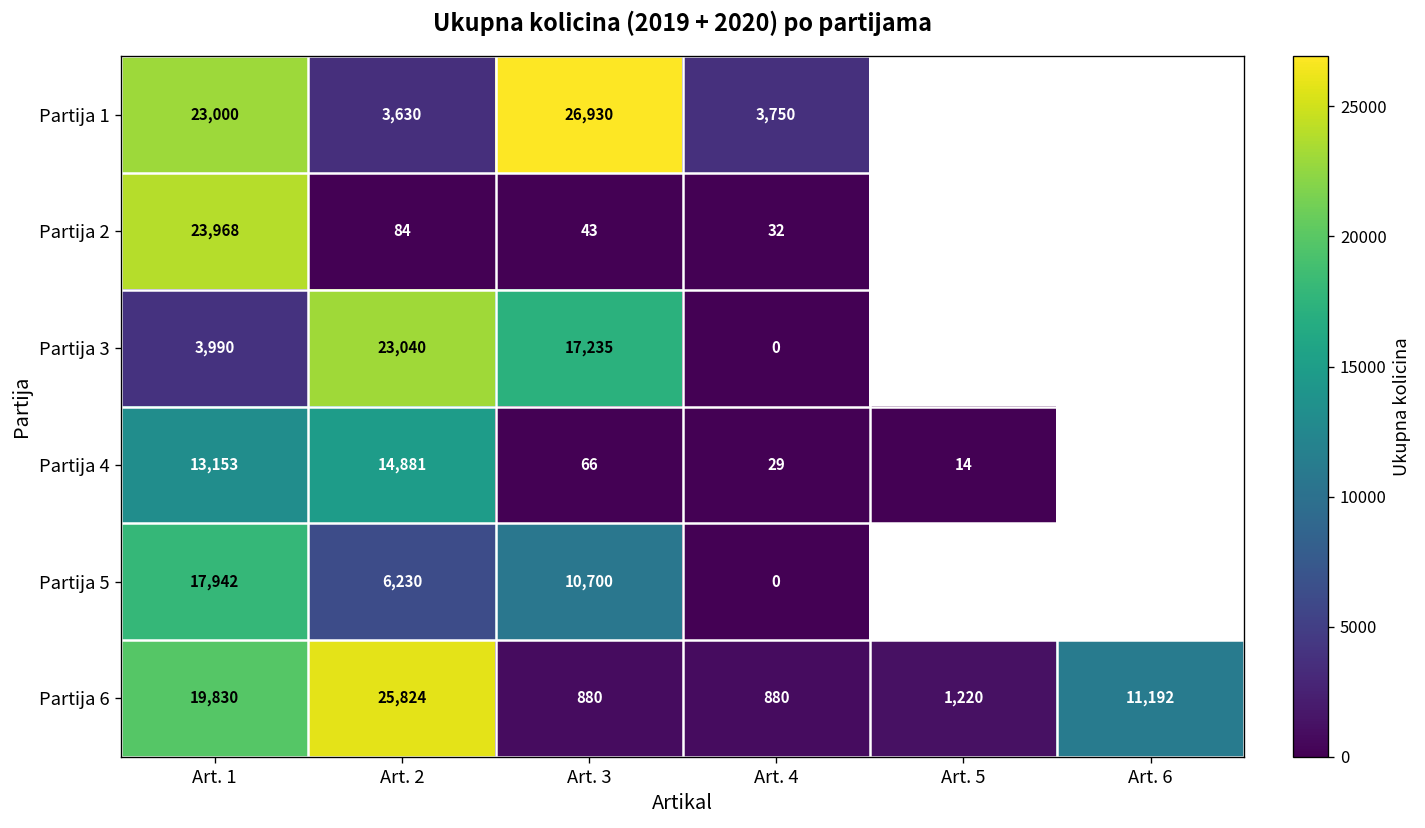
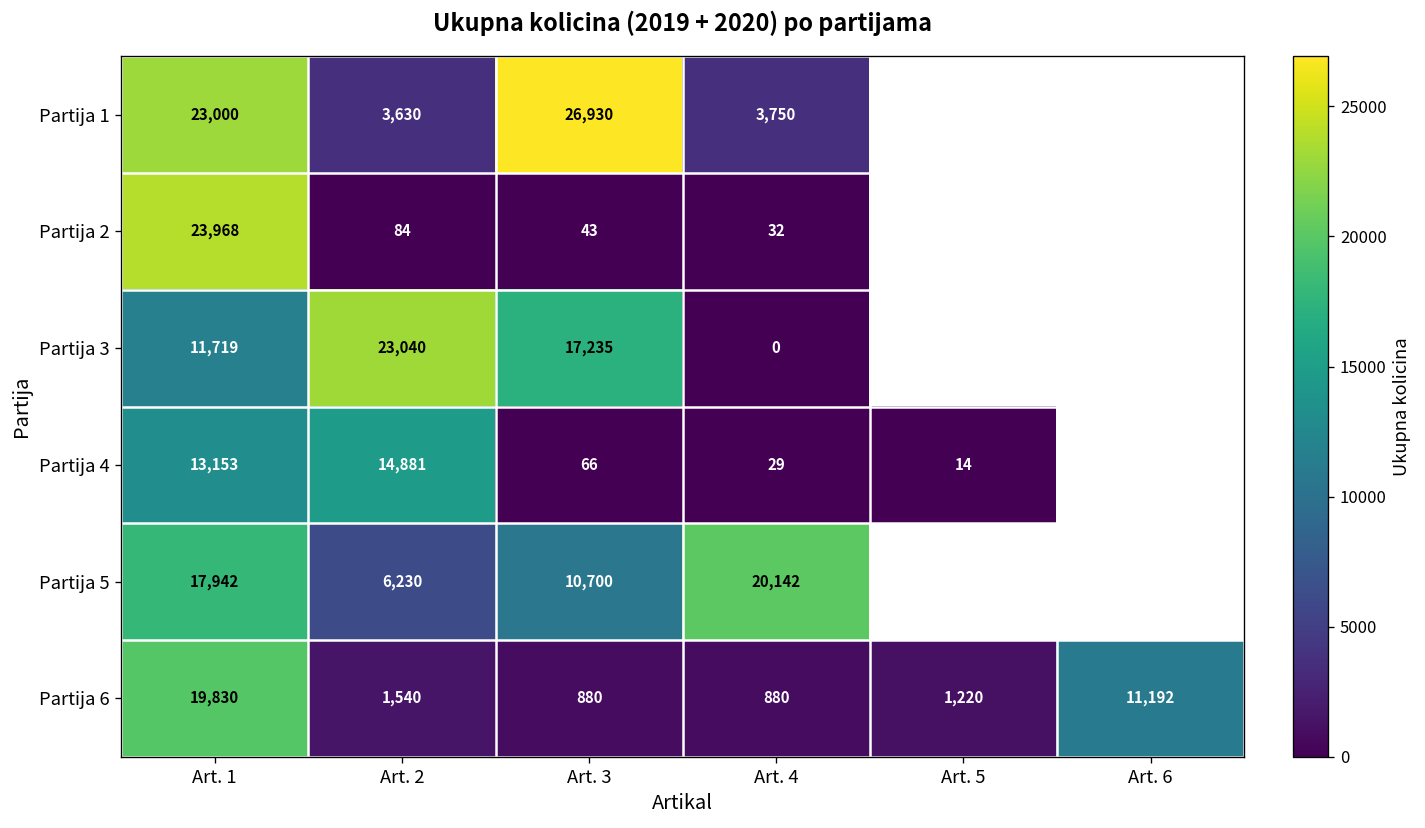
Partija 3, Art. 1: 3,990 -> 11,719
Partija 5, Art. 4: 0 -> 20,142
Partija 6, Art. 2: 25,824 -> 1,540
